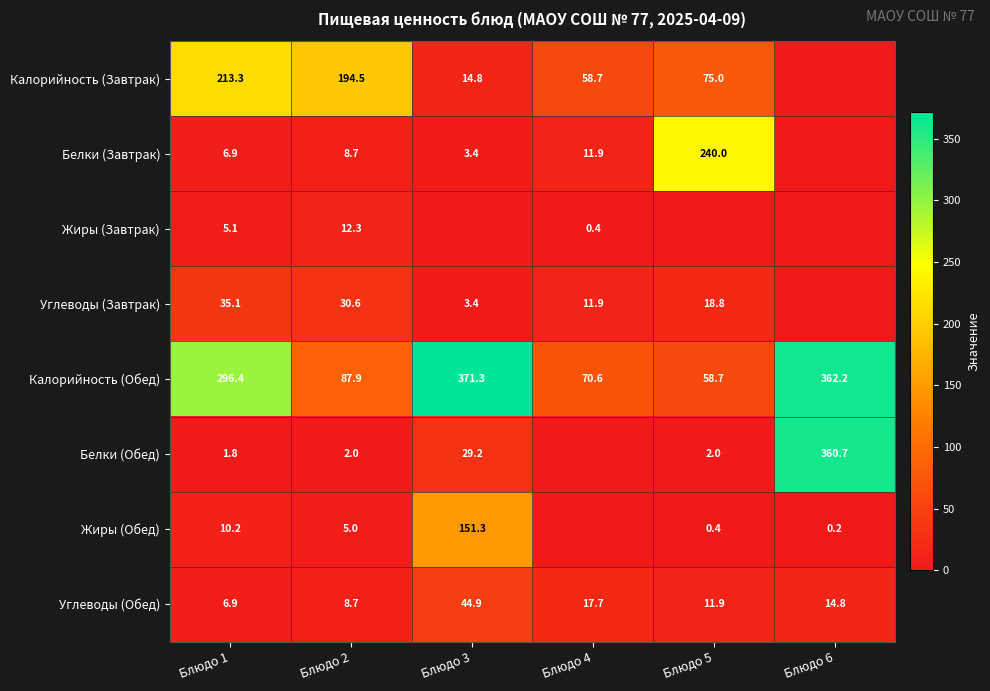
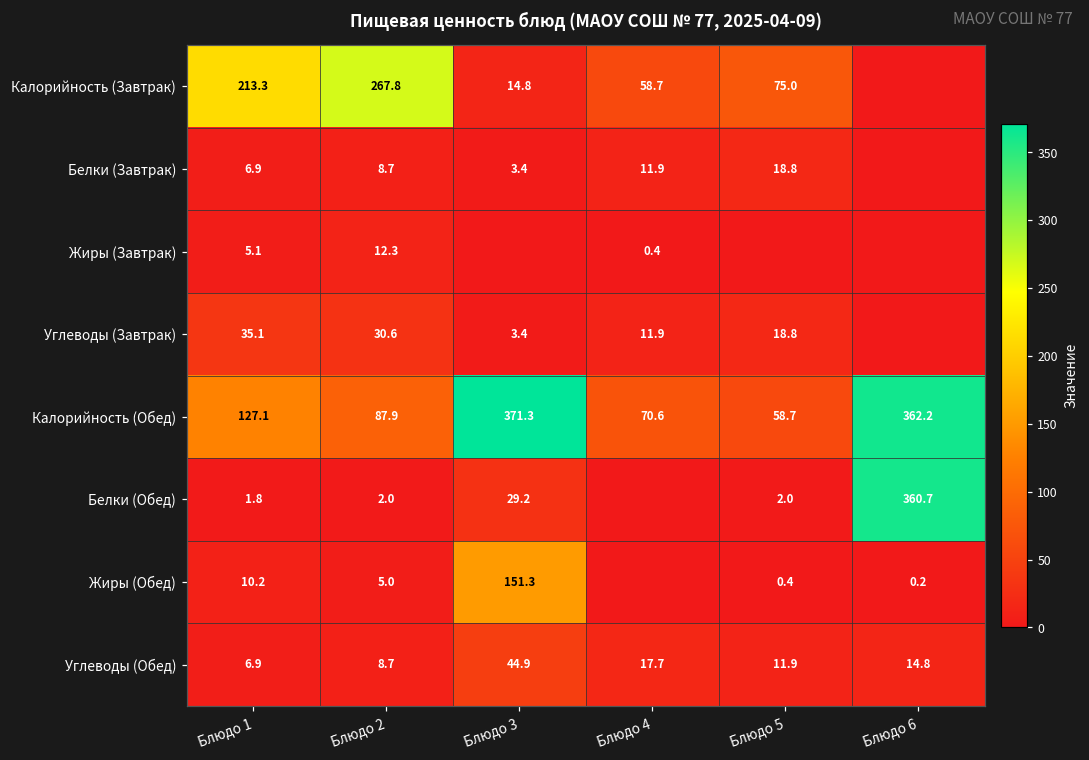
Калорийность (Завтрак), Блюдо 2: 194.5 -> 267.8
Белки (Завтрак), Блюдо 5: 240.0 -> 18.8
Калорийность (Обед), Блюдо 1: 296.4 -> 127.1
